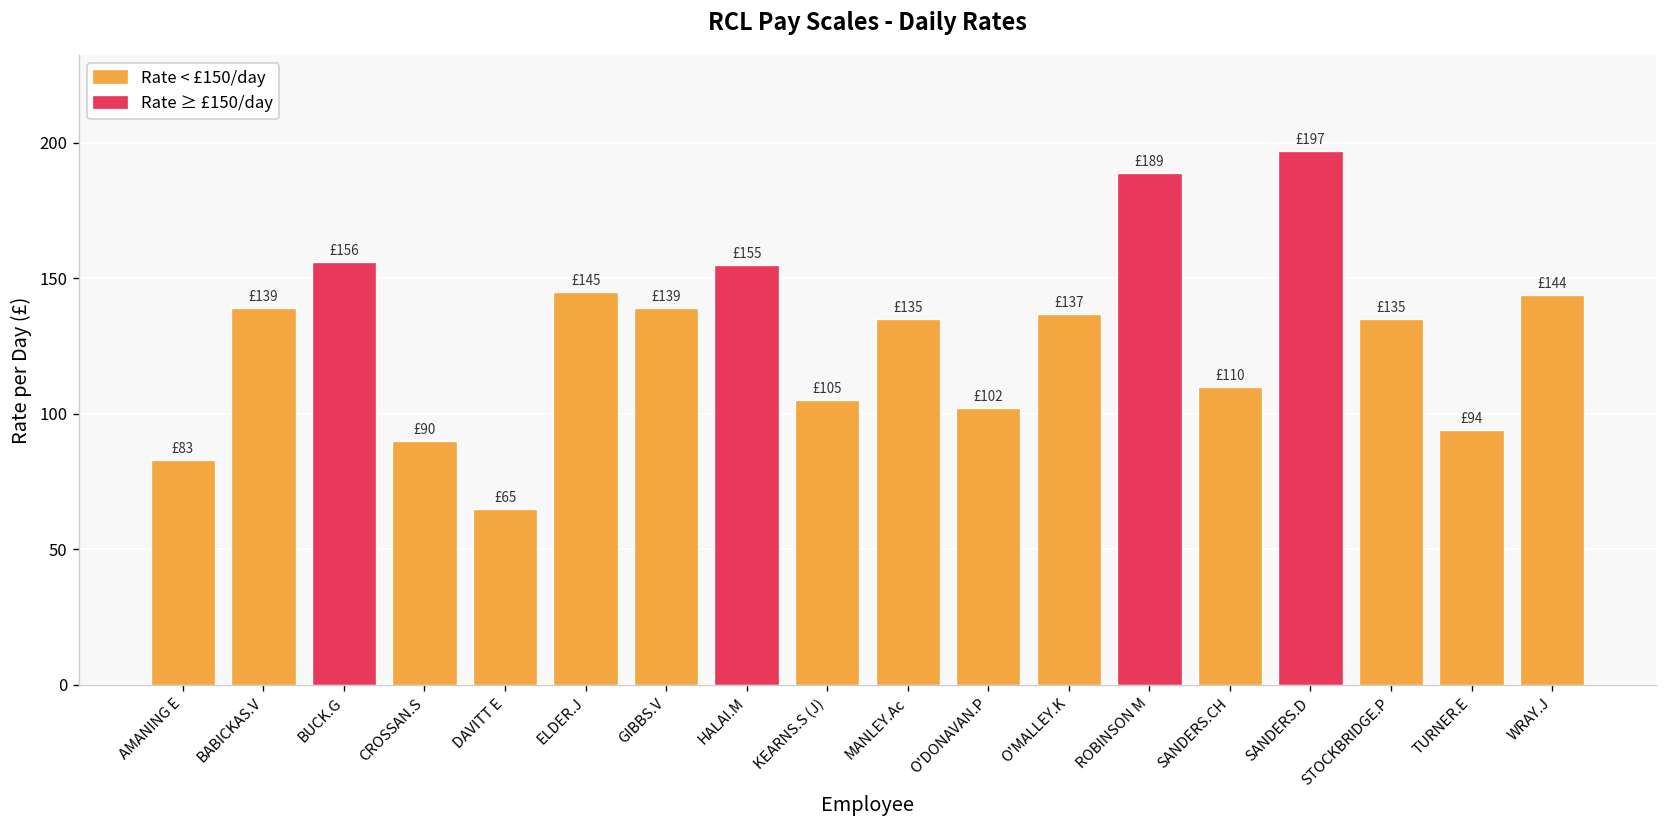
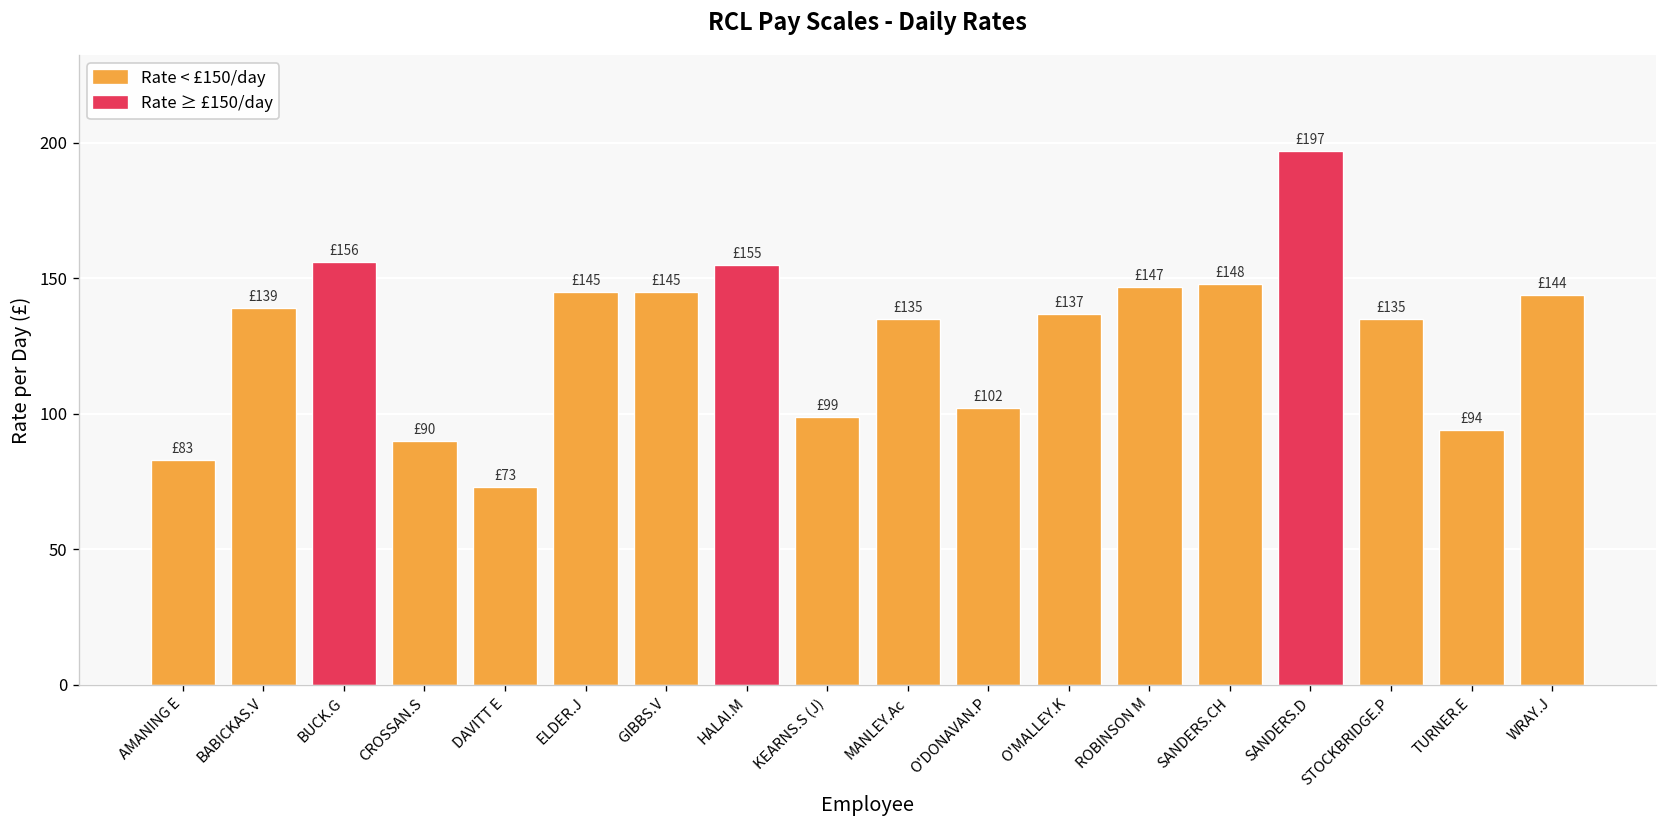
DAVITT E: £65 -> £73
GIBBS.V: £139 -> £145
KEARNS.S (J): £105 -> £99
ROBINSON M: £189 -> £147
SANDERS.CH: £110 -> £148
